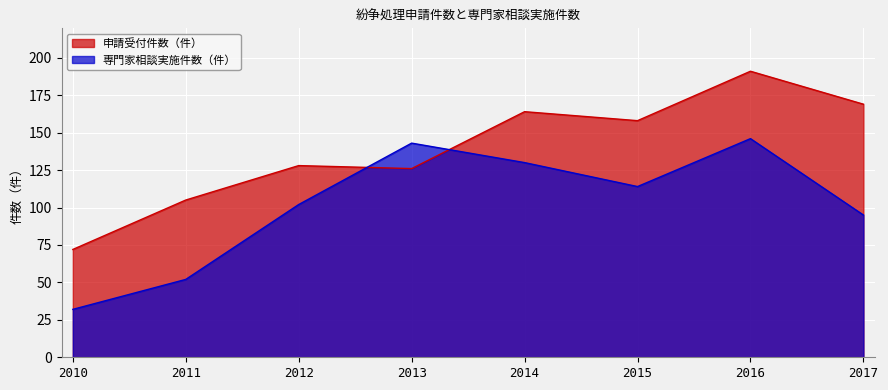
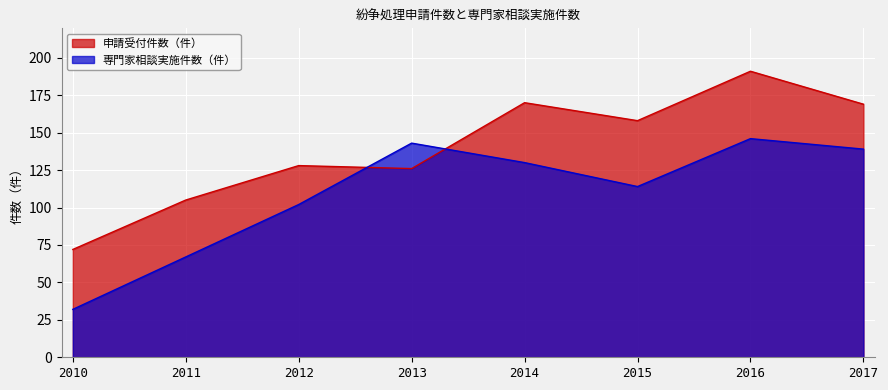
専門家相談実施件数（件）, 2011: 52 -> 67
申請受付件数（件）, 2014: 164 -> 170
専門家相談実施件数（件）, 2017: 95 -> 139
